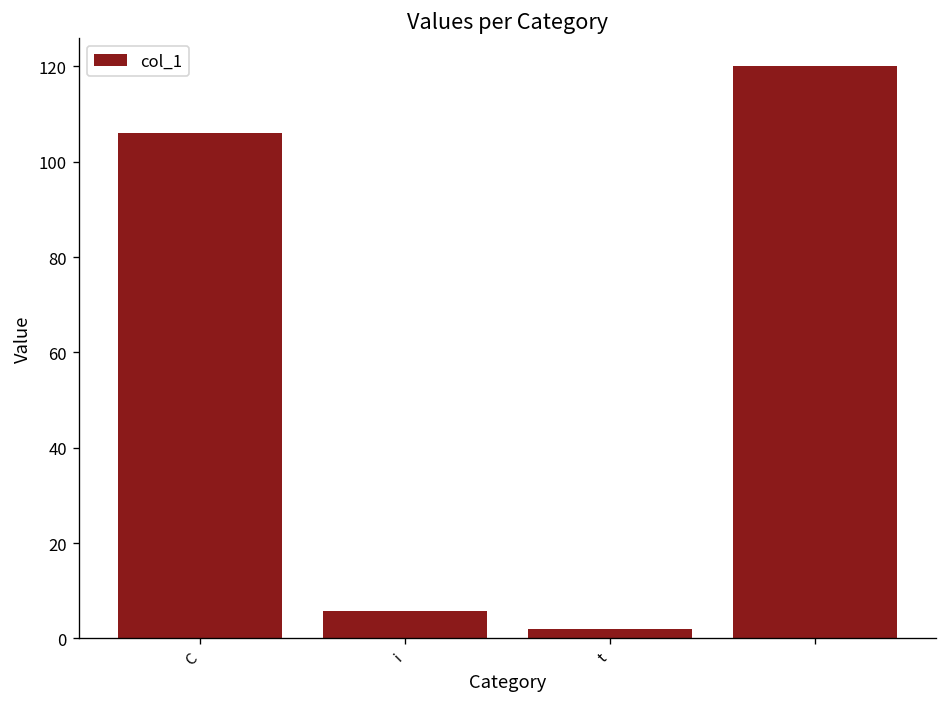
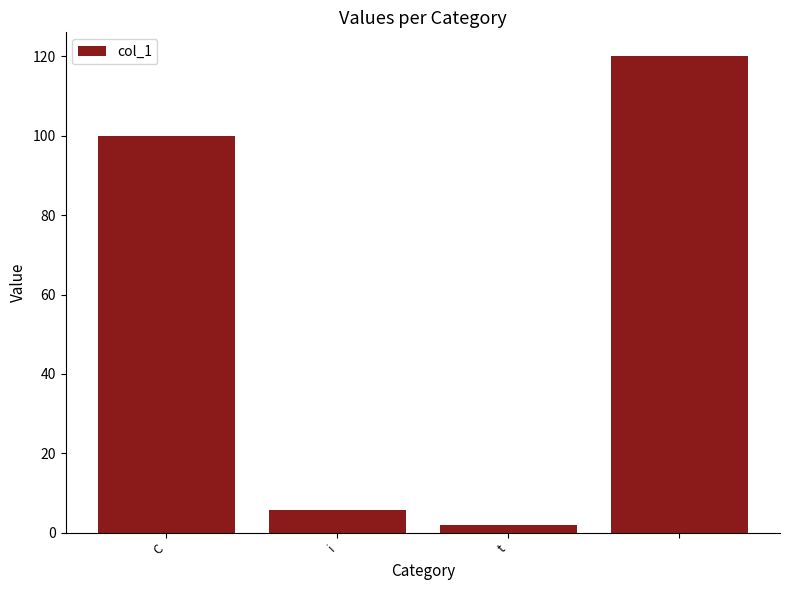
C: 106 -> 100
